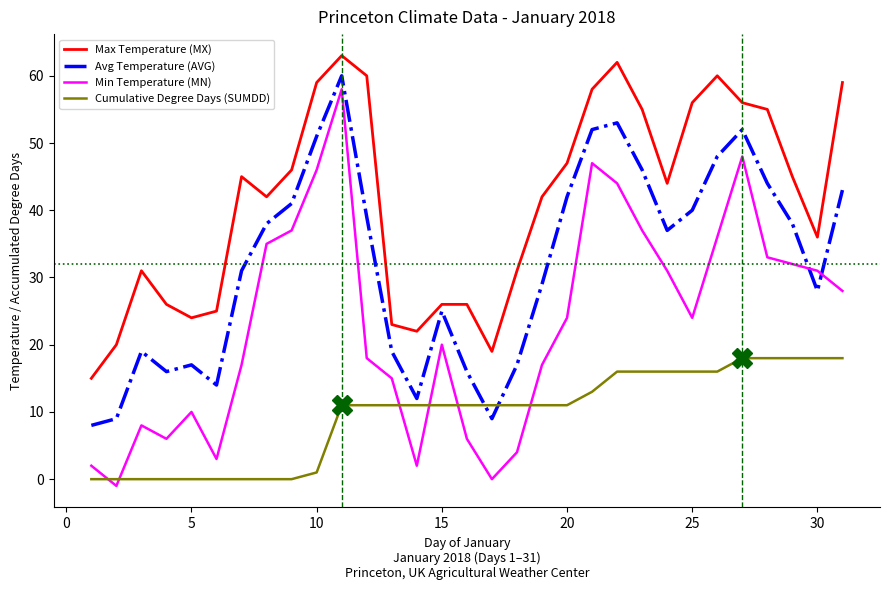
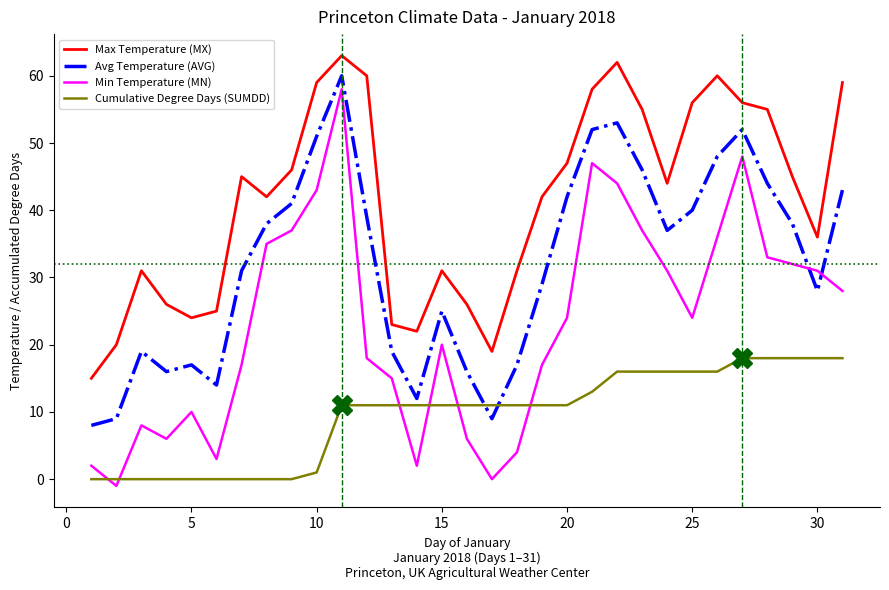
Min Temperature (MN), 10: 46 -> 43
Max Temperature (MX), 15: 26 -> 31
